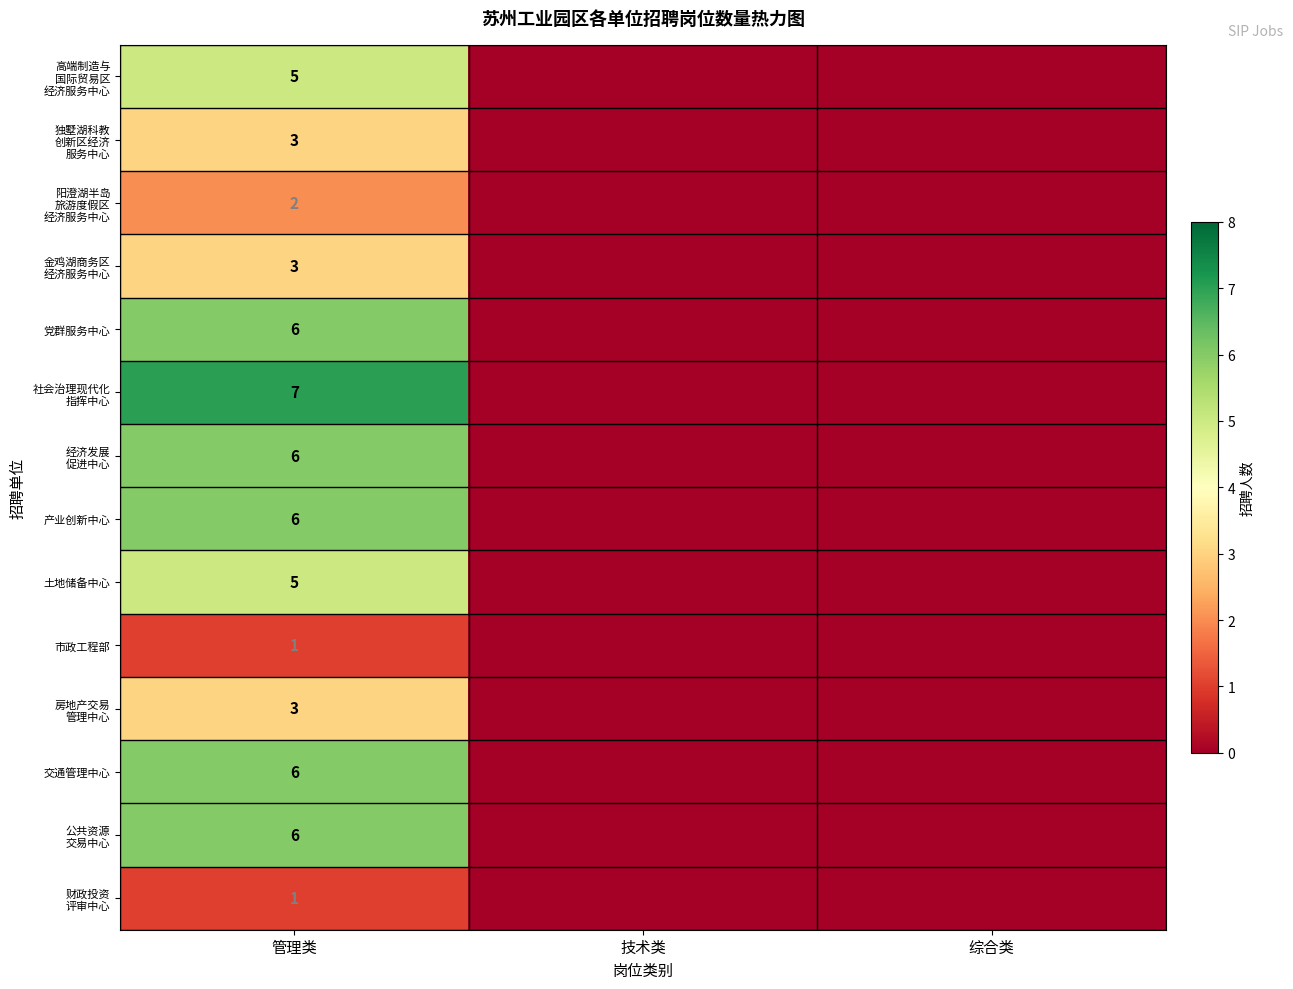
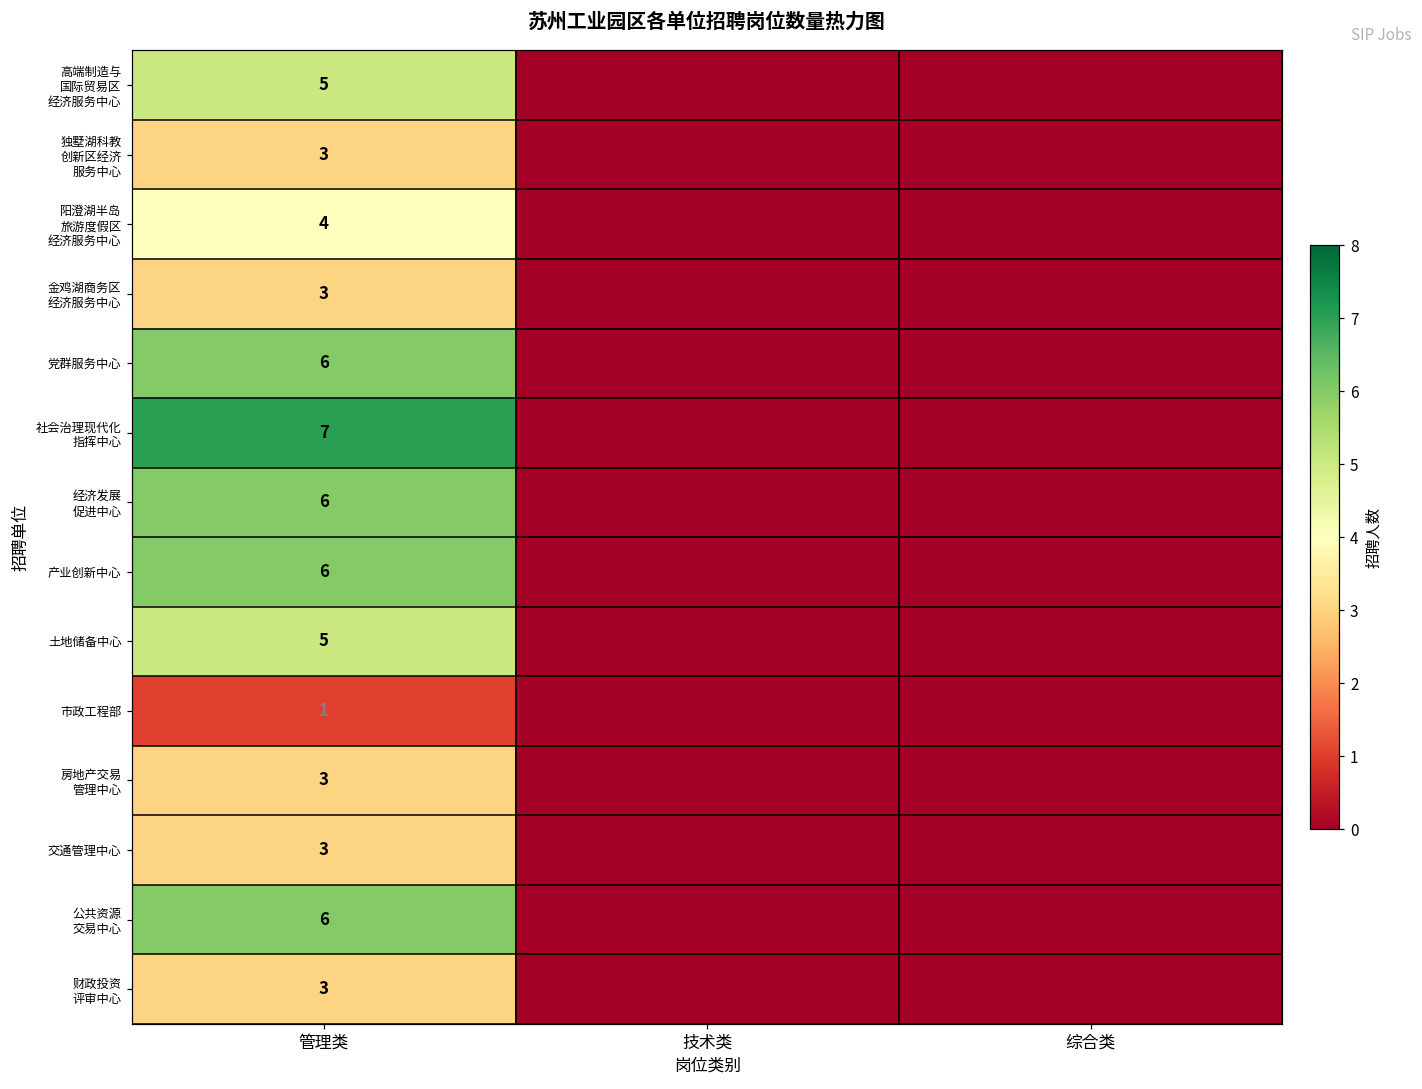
阳澄湖半岛 旅游度假区 经济服务中心, 管理类: 2 -> 4
交通管理中心, 管理类: 6 -> 3
财政投资 评审中心, 管理类: 1 -> 3
